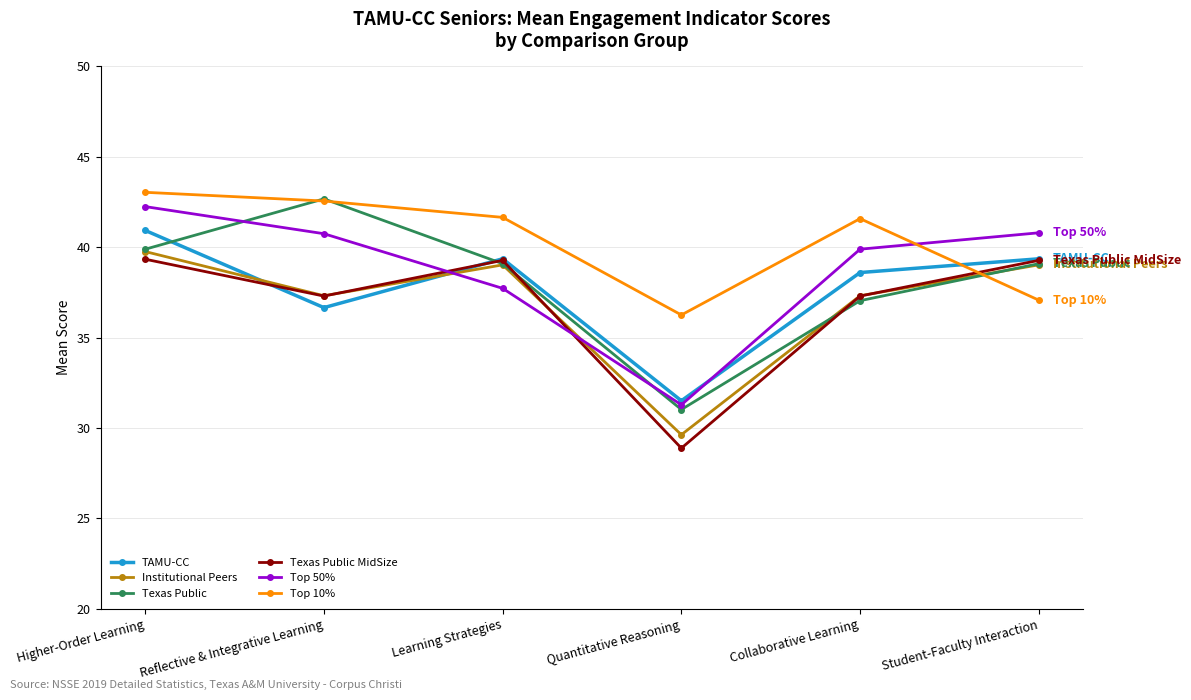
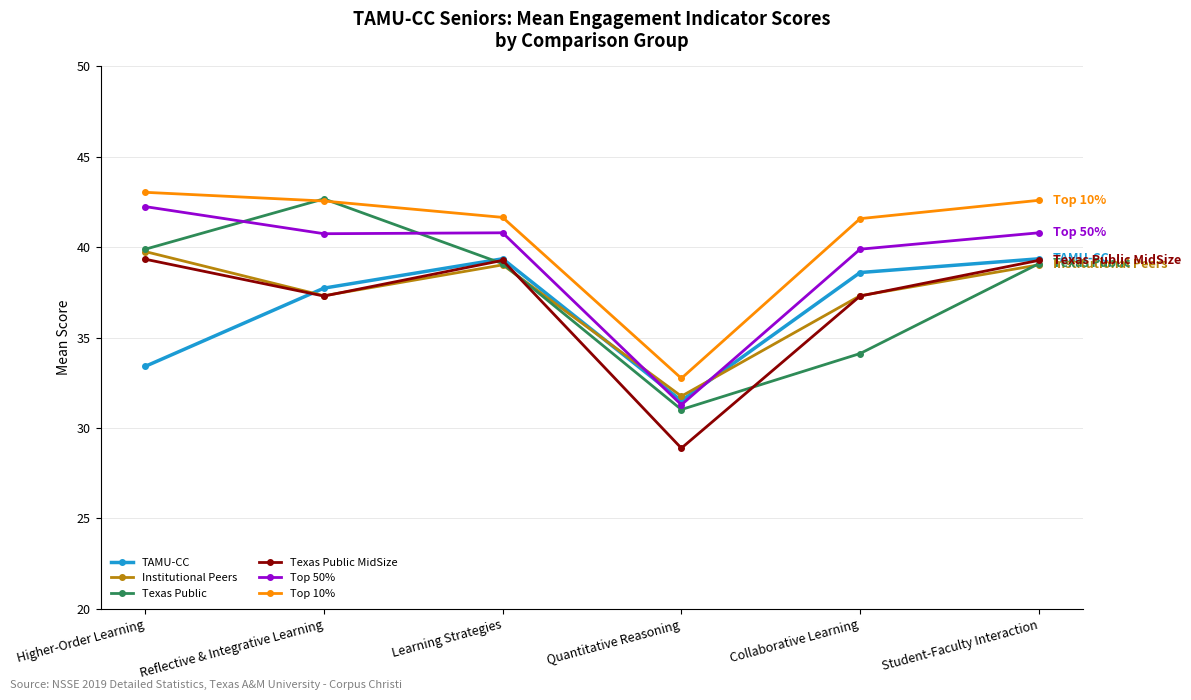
TAMU-CC, Higher-Order Learning: 40.9 -> 33.4
TAMU-CC, Reflective & Integrative Learning: 36.7 -> 37.7
Top 50%, Learning Strategies: 37.7 -> 40.8
Institutional Peers, Quantitative Reasoning: 29.6 -> 31.8
Top 10%, Quantitative Reasoning: 36.3 -> 32.7
Texas Public, Collaborative Learning: 37.0 -> 34.1
Top 10%, Student-Faculty Interaction: 37.1 -> 42.6
